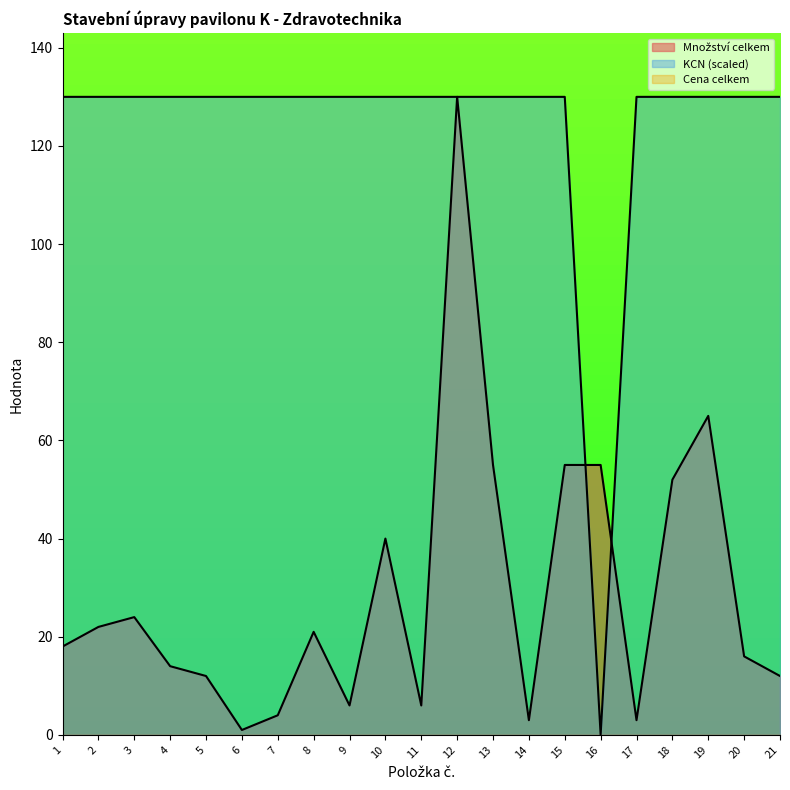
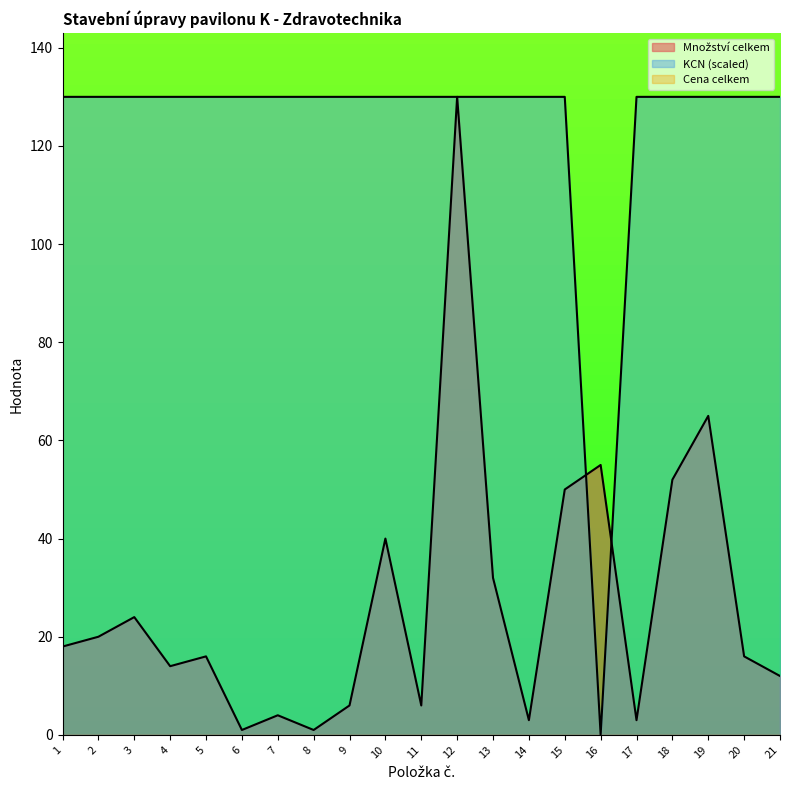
Množství celkem, 2: 22 -> 20
Množství celkem, 5: 12 -> 16
Množství celkem, 8: 21 -> 1
Množství celkem, 13: 55 -> 32
Množství celkem, 15: 55 -> 50
